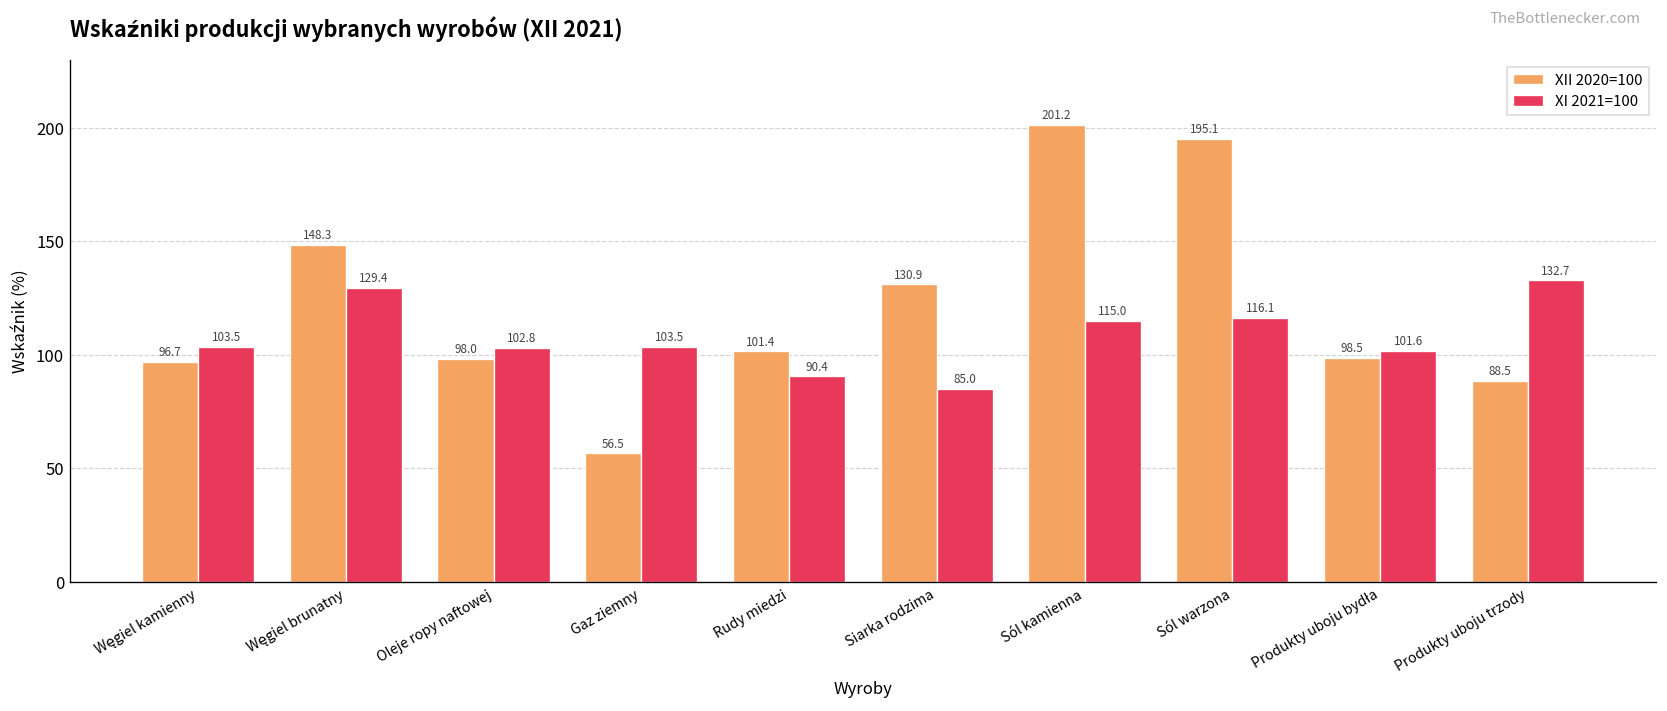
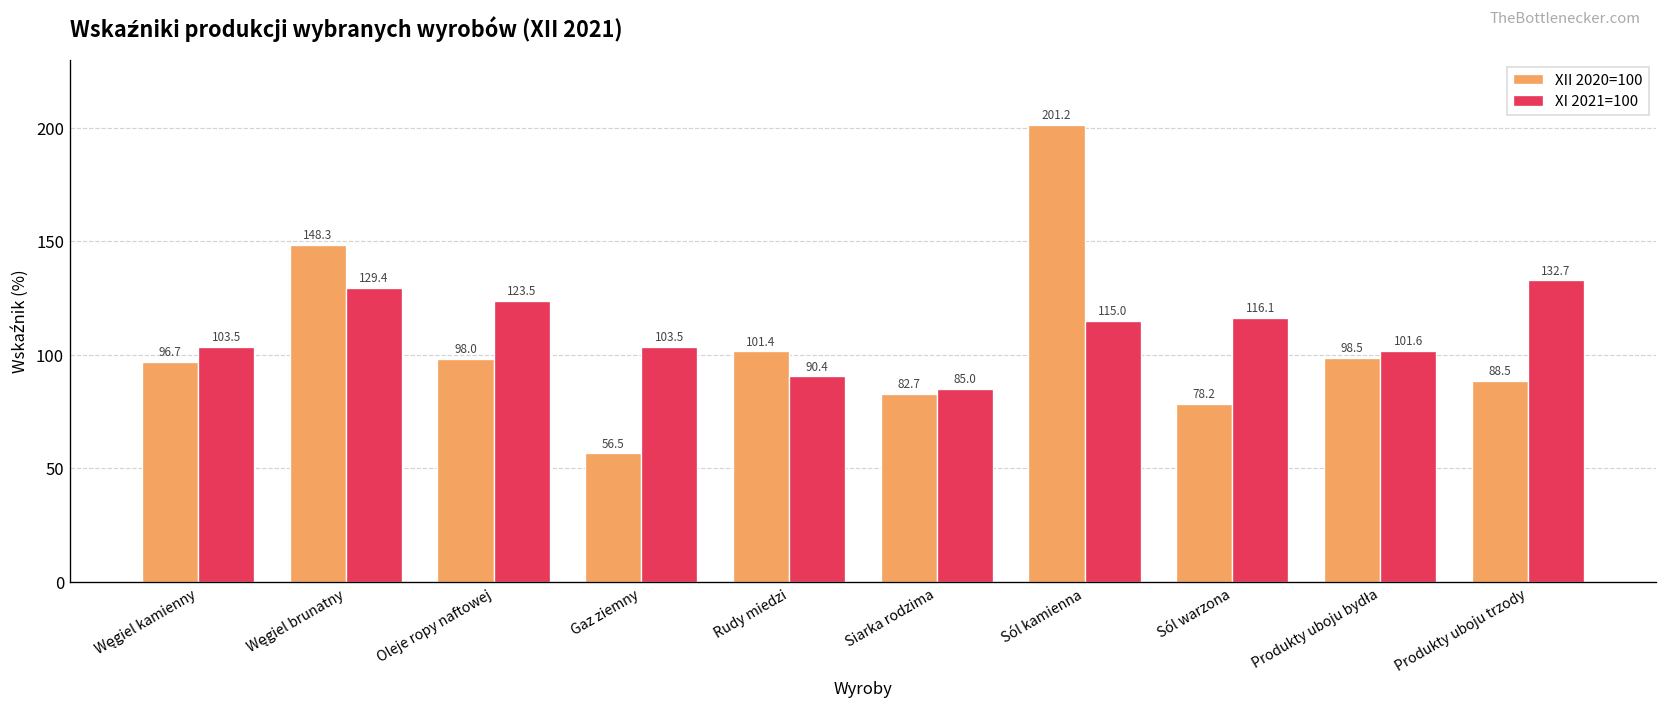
XI 2021=100, Oleje ropy naftowej: 102.8 -> 123.5
XII 2020=100, Siarka rodzima: 130.9 -> 82.7
XII 2020=100, Sól warzona: 195.1 -> 78.2
